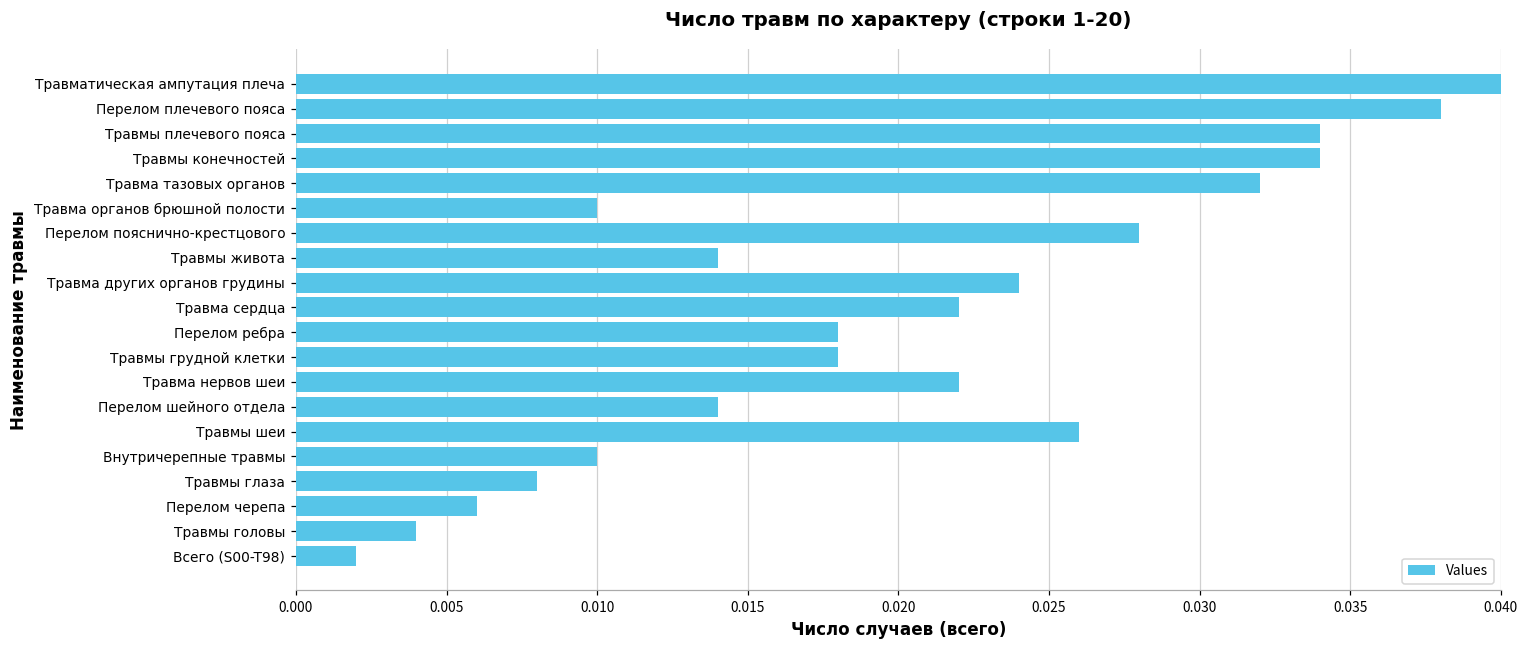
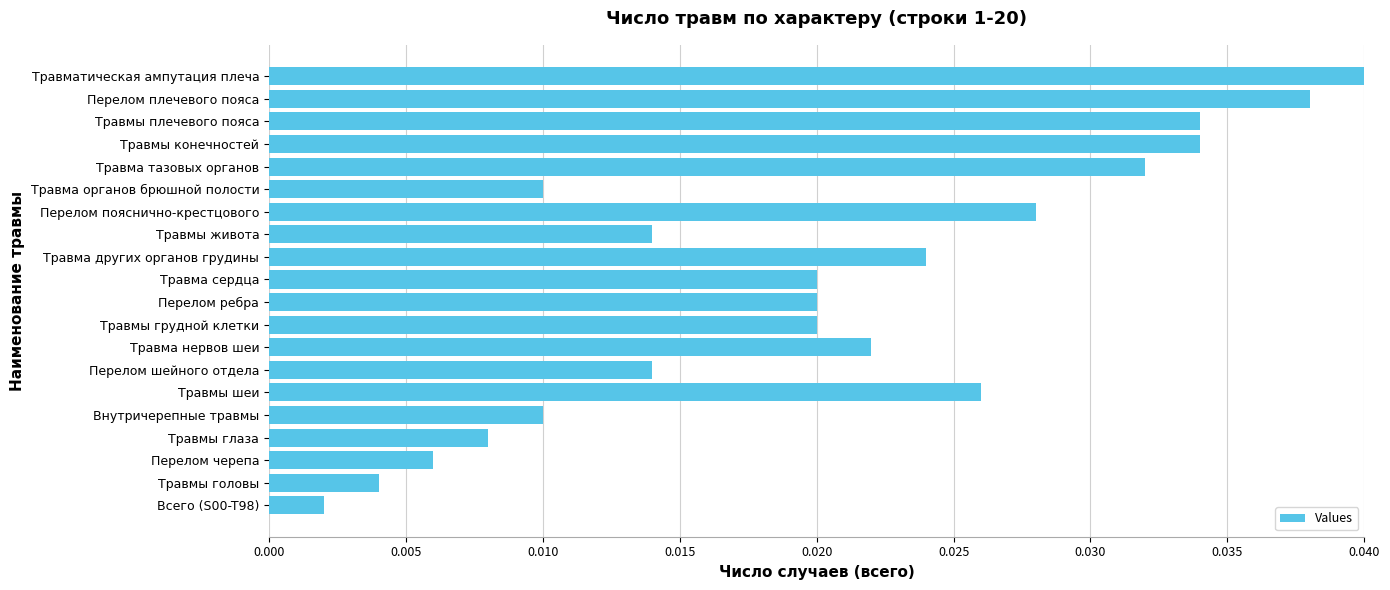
Травма сердца: 0.0220 -> 0.0200
Перелом ребра: 0.0180 -> 0.0200
Травмы грудной клетки: 0.0180 -> 0.0200
